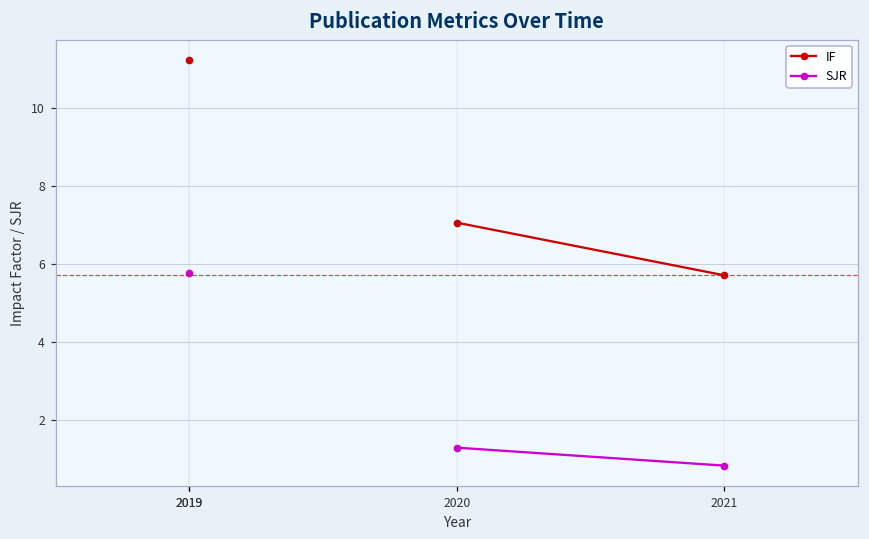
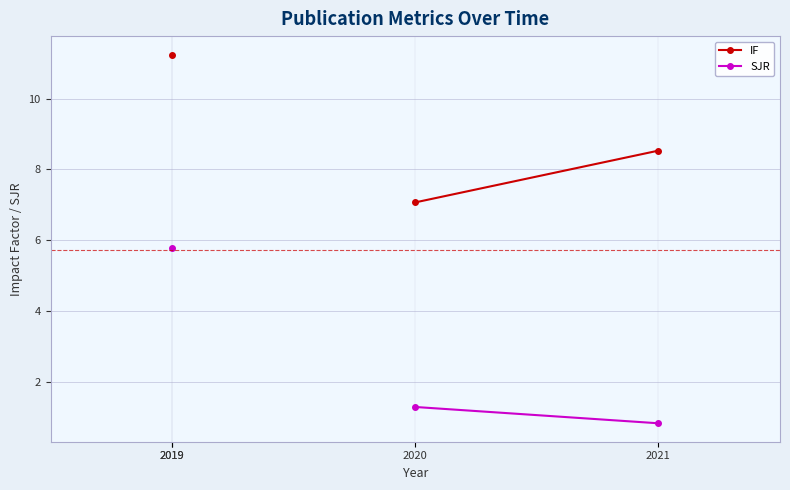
IF, 2021: 5.7 -> 8.5
